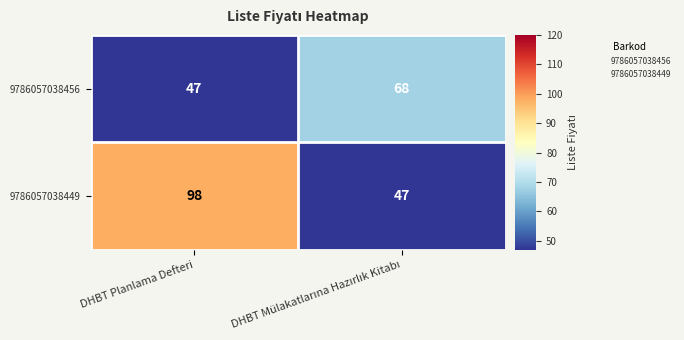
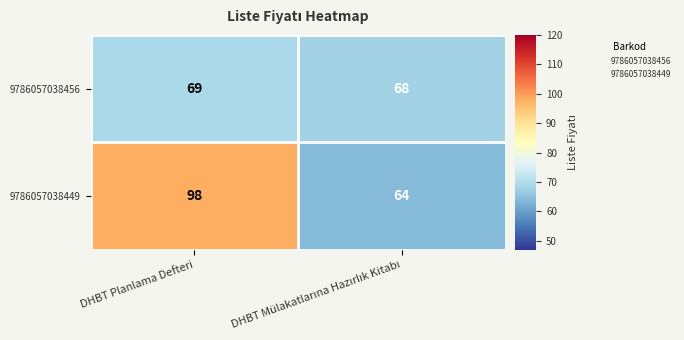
9786057038456, DHBT Planlama Defteri: 47 -> 69
9786057038449, DHBT Mülakatlarına Hazırlık Kitabı: 47 -> 64
